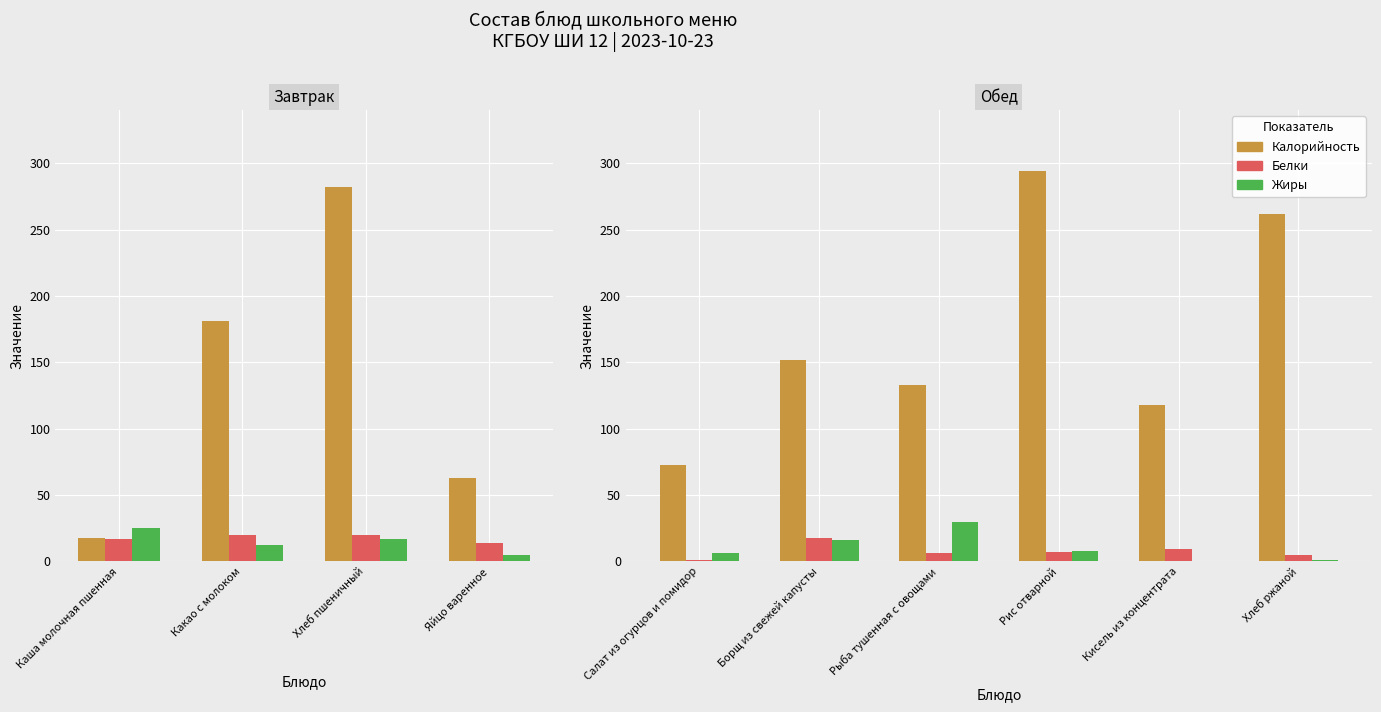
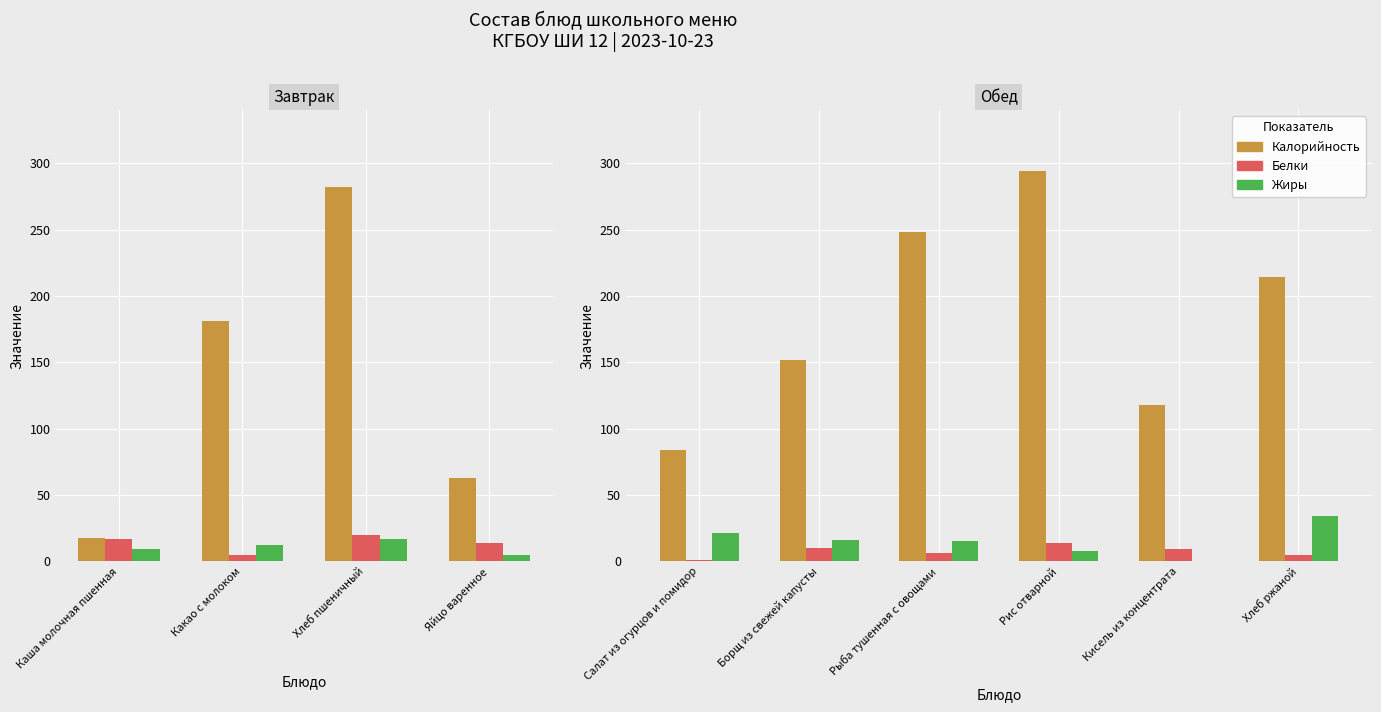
Завтрак, Жиры, Каша молочная пшенная: 25 -> 9
Завтрак, Белки, Какао с молоком: 20 -> 5
Обед, Калорийность, Салат из огурцов и помидор: 73 -> 84
Обед, Жиры, Салат из огурцов и помидор: 6 -> 22
Обед, Белки, Борщ из свежей капусты: 18 -> 10
Обед, Калорийность, Рыба тушенная с овощами: 133 -> 248
Обед, Жиры, Рыба тушенная с овощами: 30 -> 15
Обед, Белки, Рис отварной: 7 -> 14
Обед, Калорийность, Хлеб ржаной: 262 -> 214
Обед, Жиры, Хлеб ржаной: 1 -> 34
